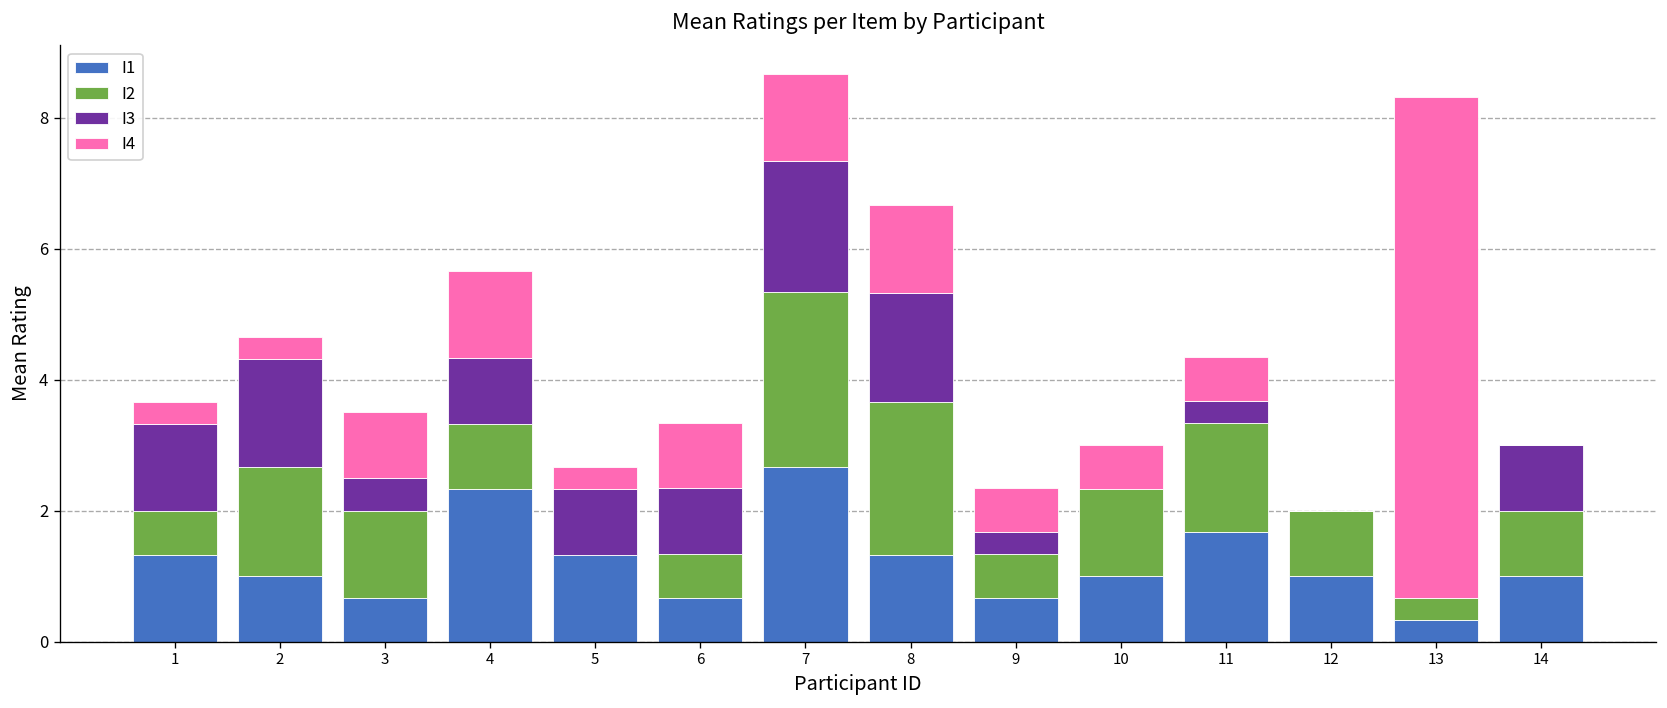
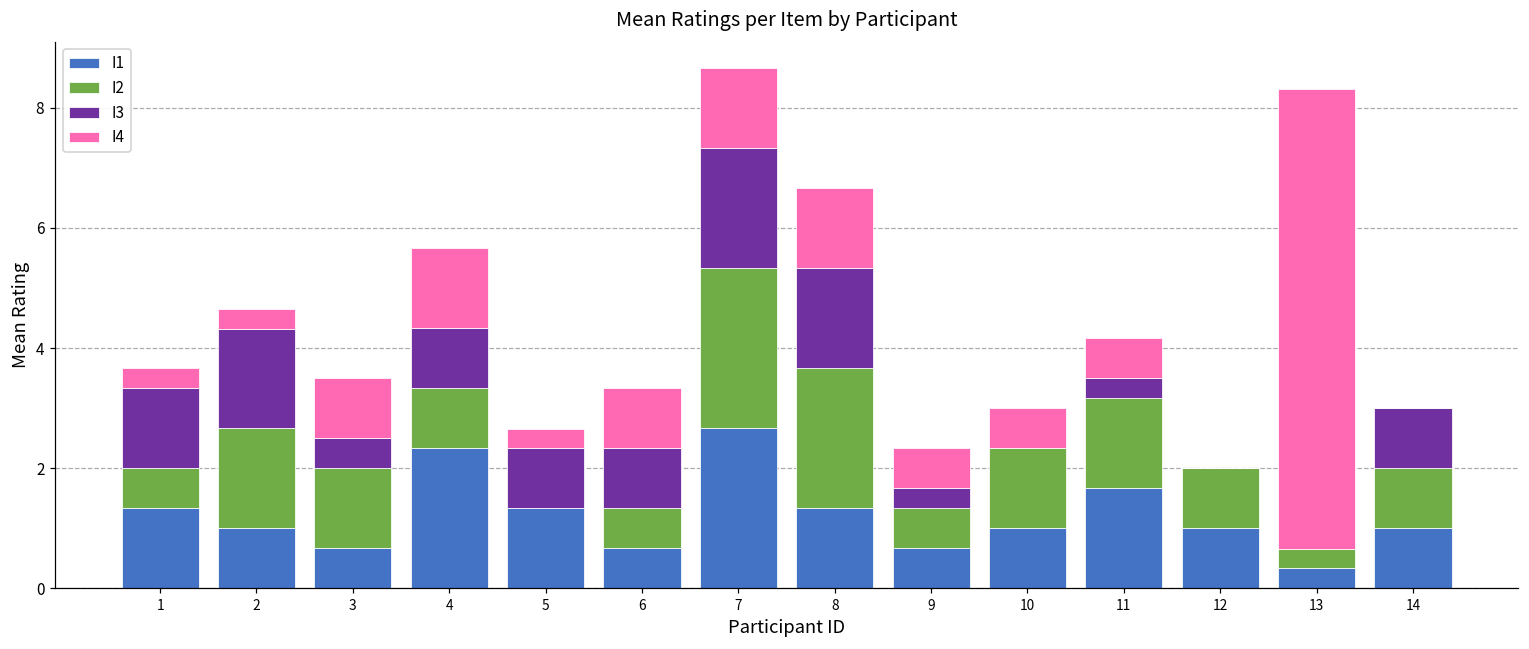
I2, 11: 1.7 -> 1.5
